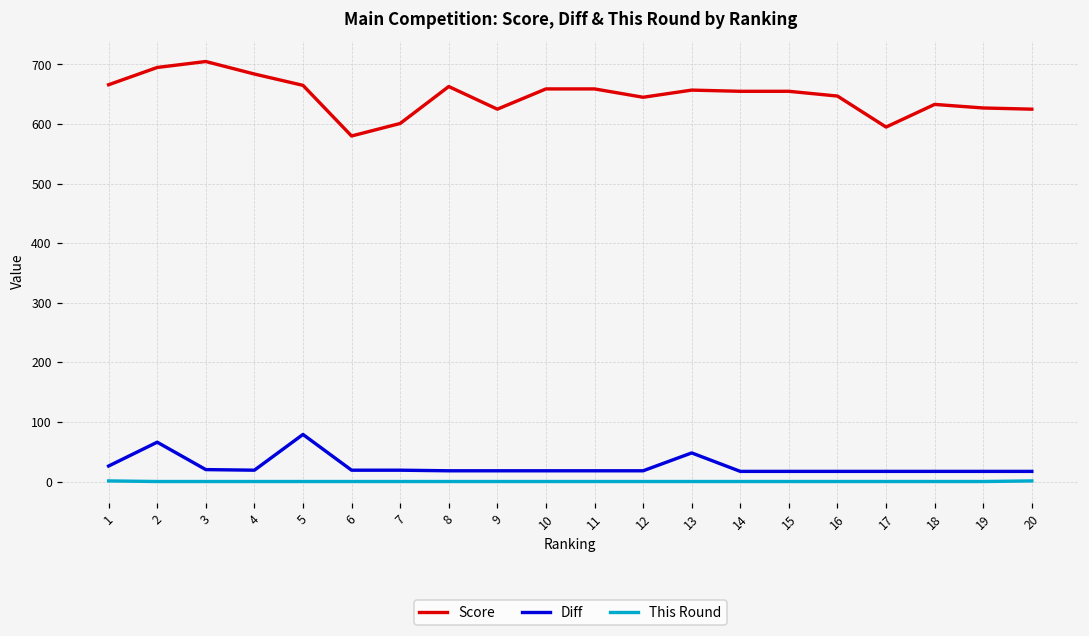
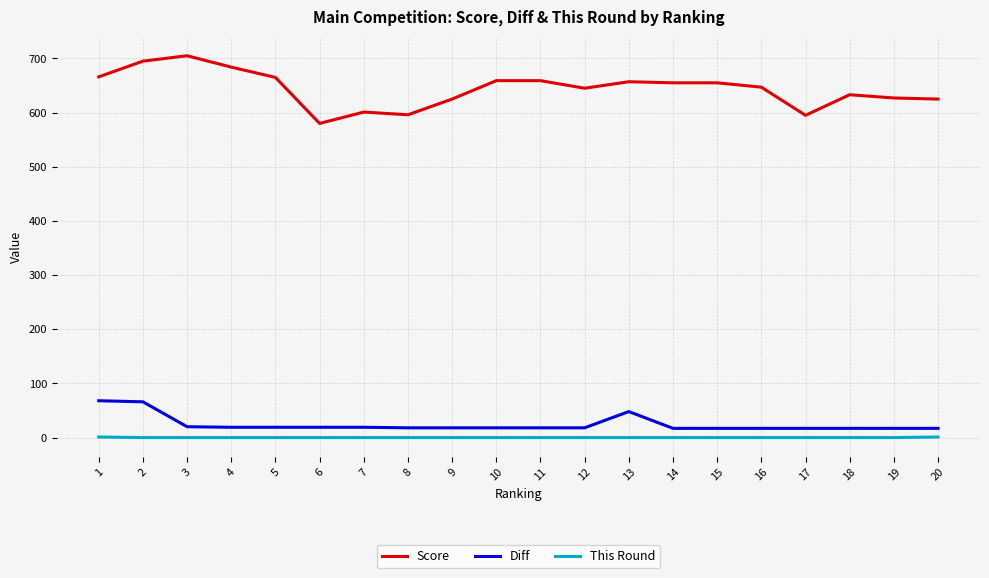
Diff, 1: 30 -> 70
Diff, 5: 80 -> 20
Score, 8: 660 -> 600
